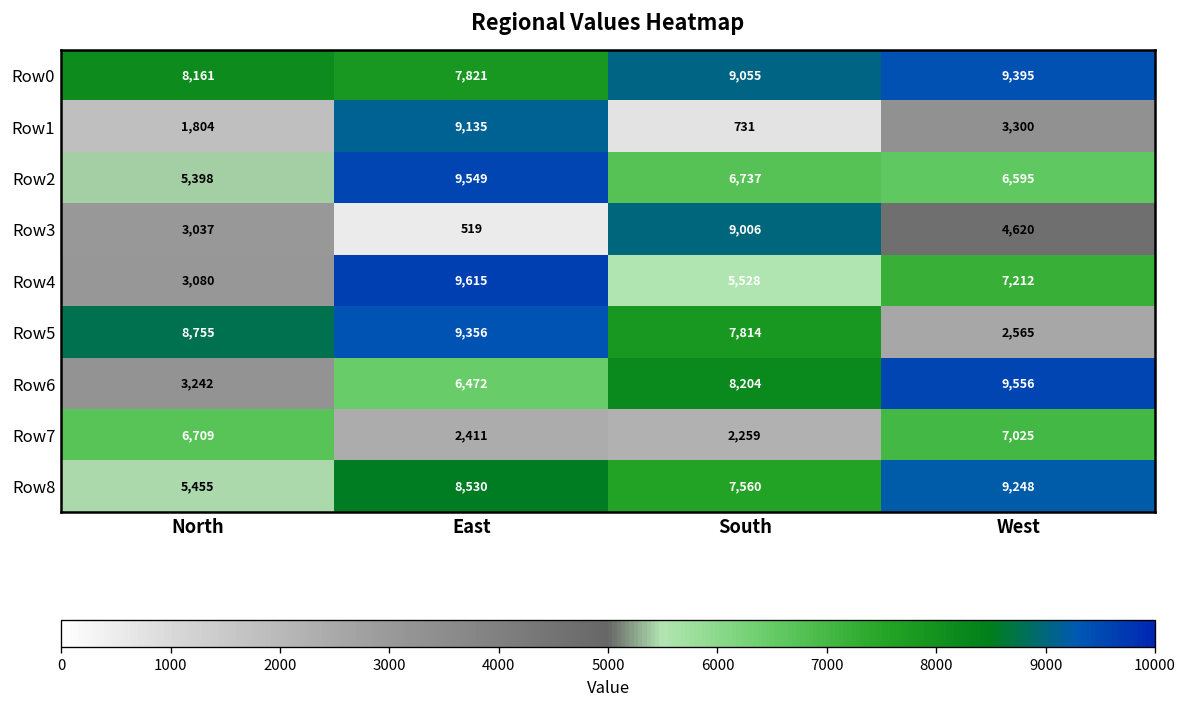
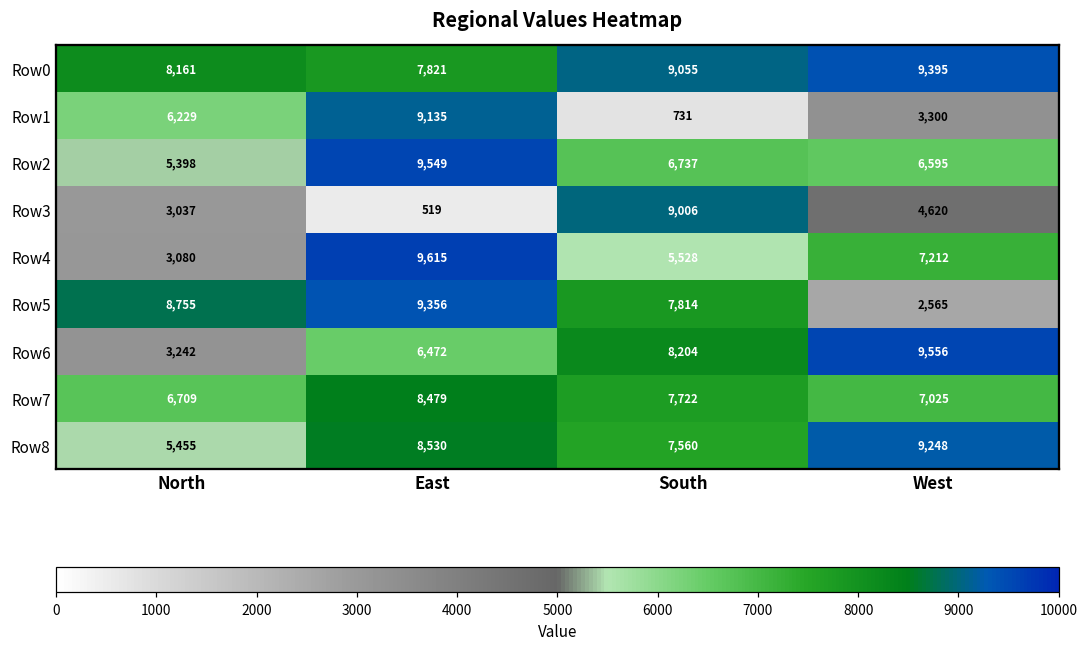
Row1, North: 1,804 -> 6,229
Row7, East: 2,411 -> 8,479
Row7, South: 2,259 -> 7,722
